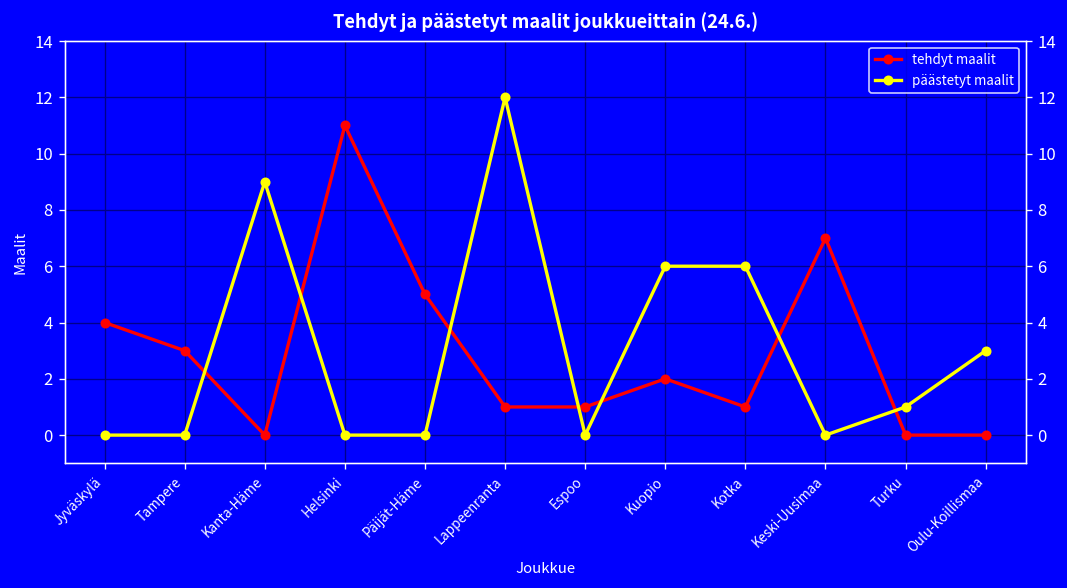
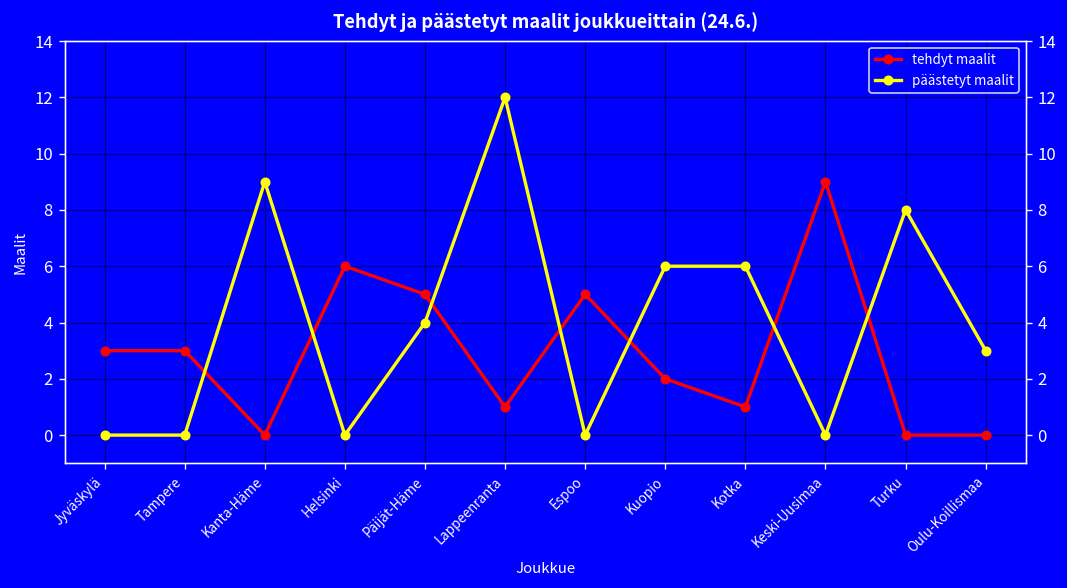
tehdyt maalit, Jyväskylä: 4 -> 3
tehdyt maalit, Helsinki: 11 -> 6
päästetyt maalit, Päijät-Häme: 0 -> 4
tehdyt maalit, Espoo: 1 -> 5
tehdyt maalit, Keski-Uusimaa: 7 -> 9
päästetyt maalit, Turku: 1 -> 8
